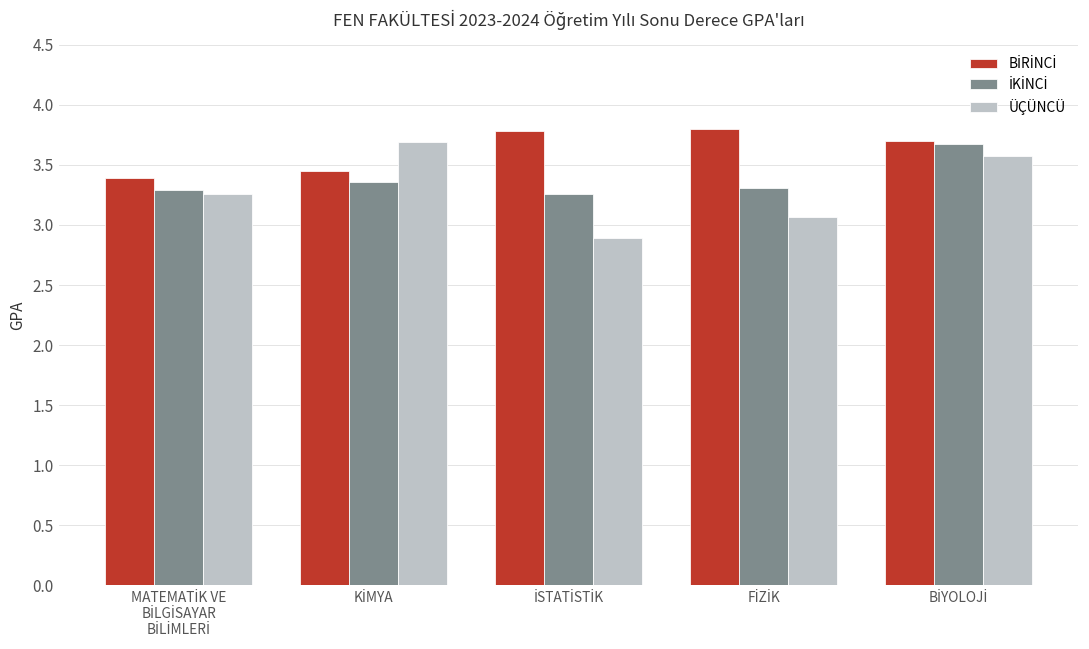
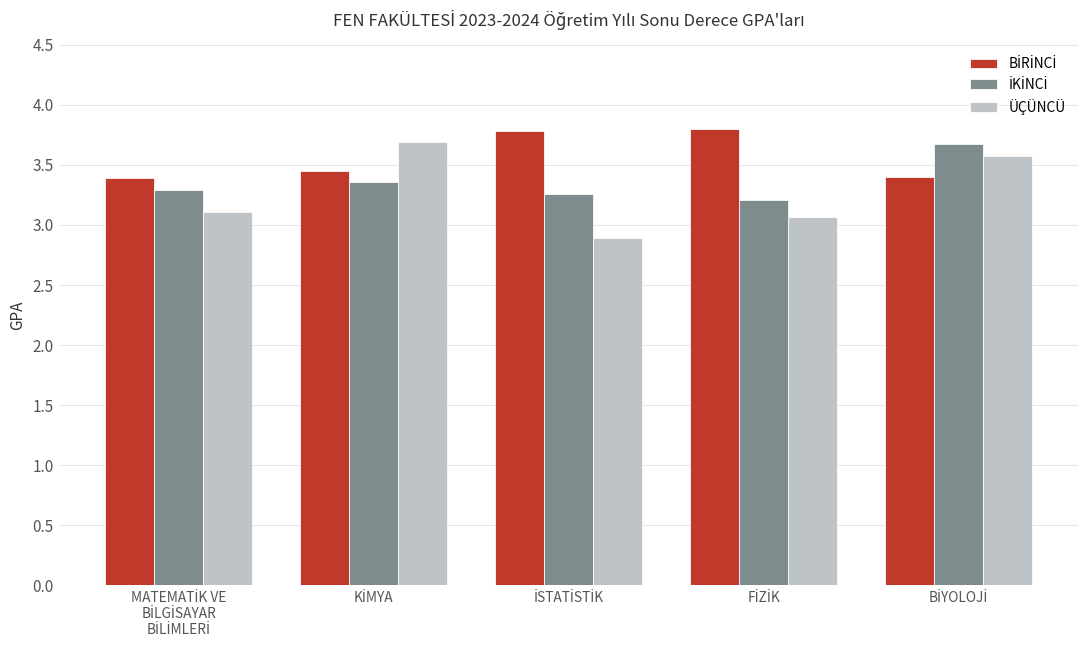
ÜÇÜNCÜ, MATEMATİK VE BİLGİSAYAR BİLİMLERİ: 3.26 -> 3.11
İKİNCİ, FİZİK: 3.31 -> 3.21
BİRİNCİ, BİYOLOJİ: 3.7 -> 3.4
